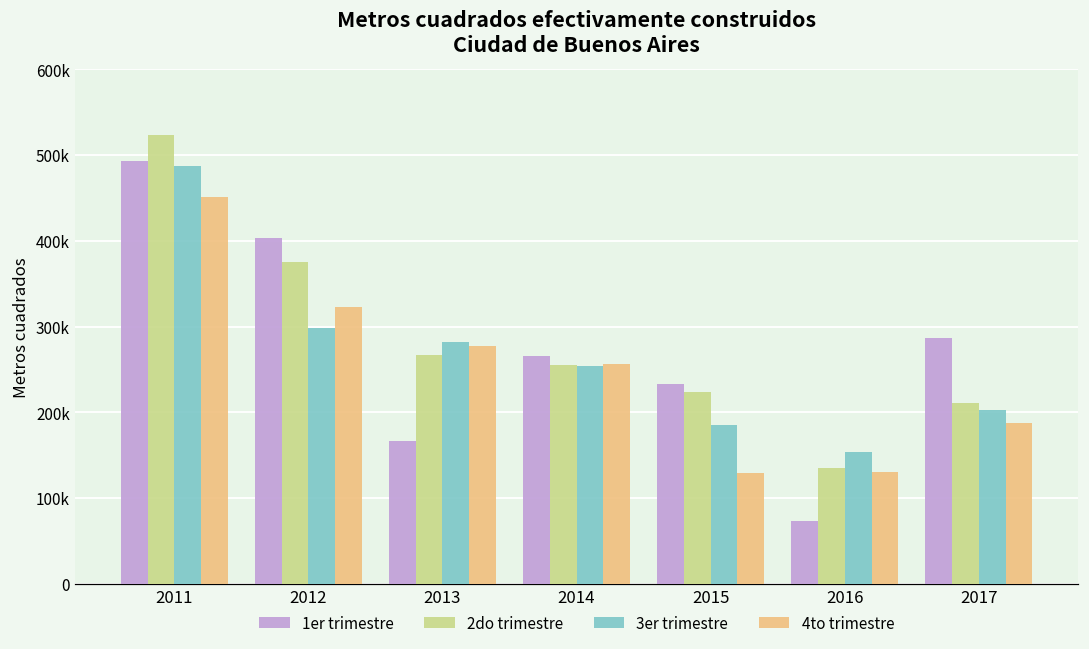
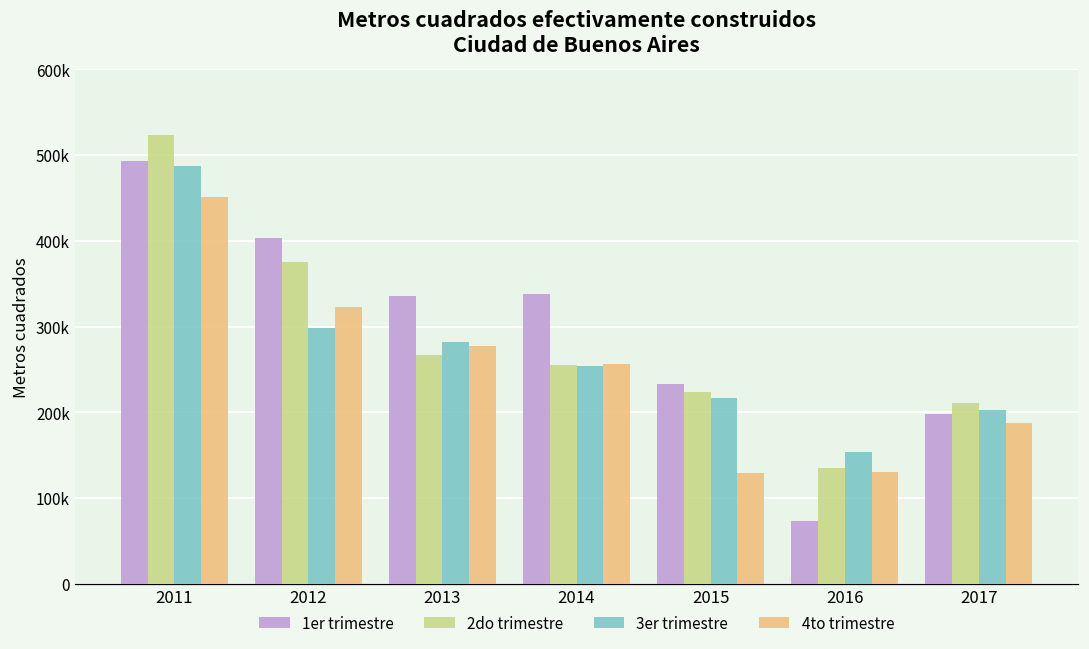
1er trimestre, 2013: 170000 -> 340000
1er trimestre, 2014: 270000 -> 340000
3er trimestre, 2015: 190000 -> 220000
1er trimestre, 2017: 290000 -> 200000
